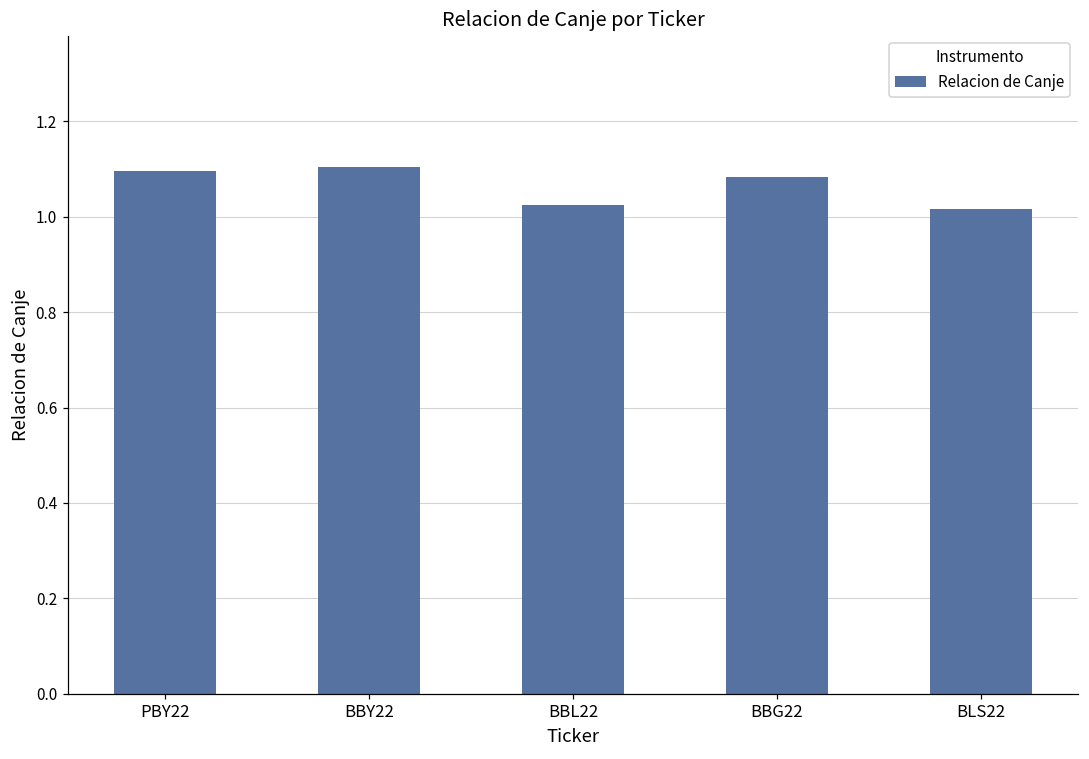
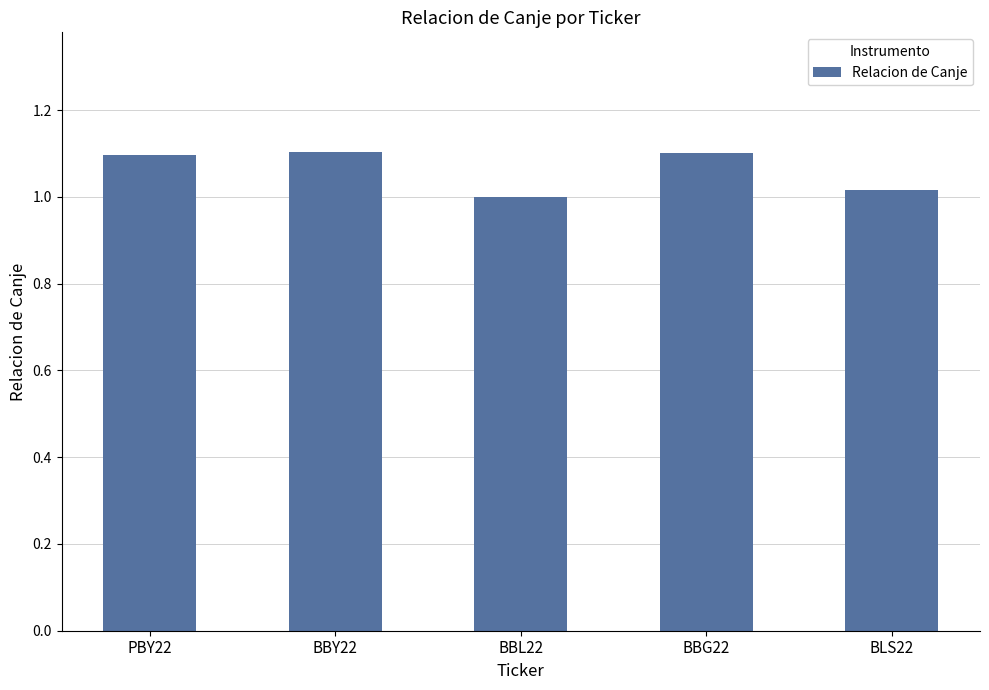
BBL22: 1.02 -> 1.00
BBG22: 1.08 -> 1.10
